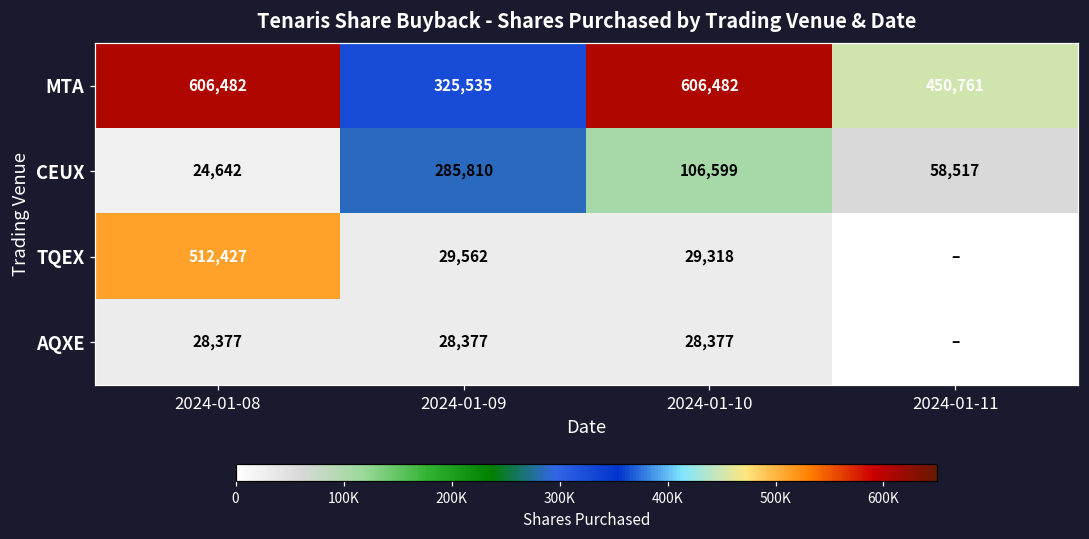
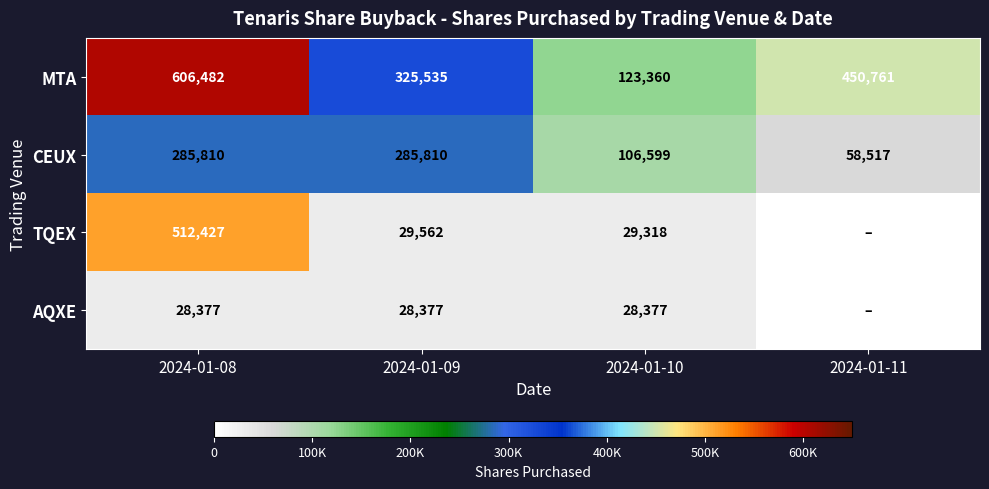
MTA, 2024-01-10: 606,482 -> 123,360
CEUX, 2024-01-08: 24,642 -> 285,810
